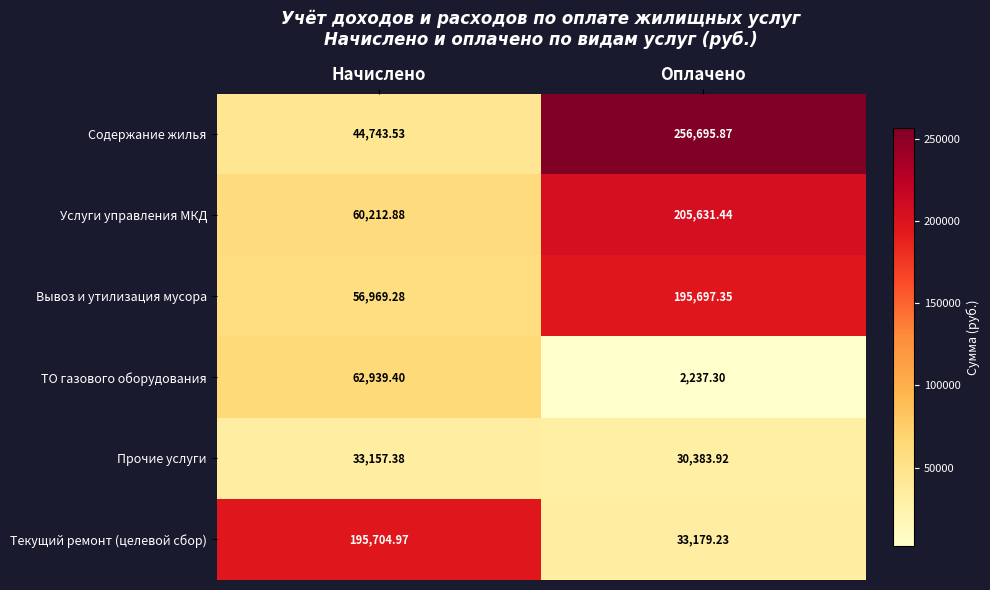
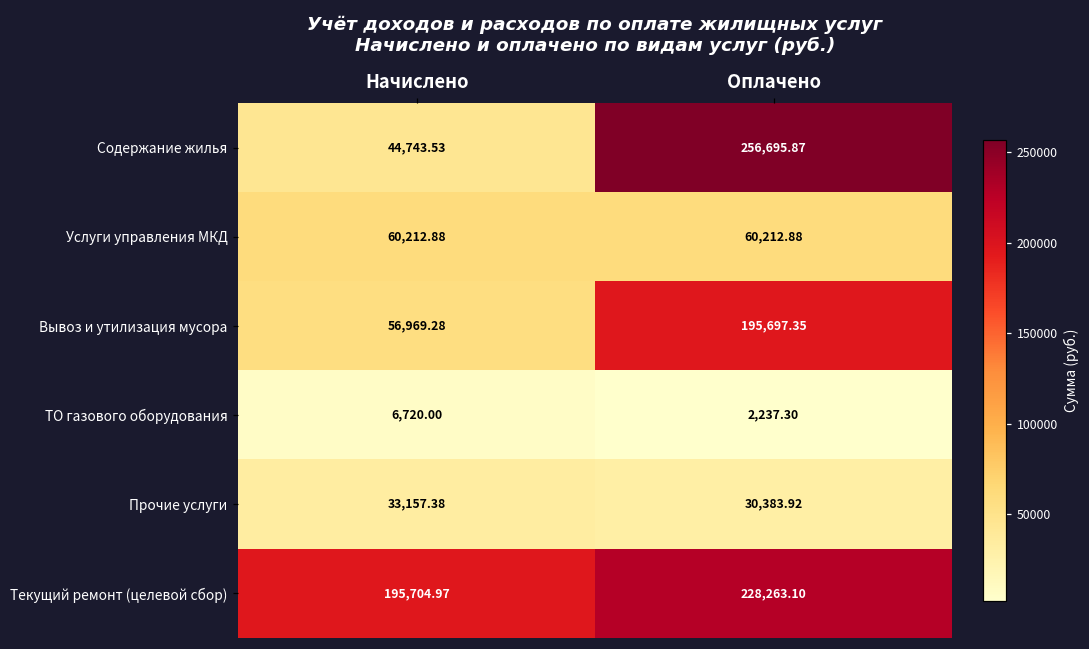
Услуги управления МКД, Оплачено: 205,631.44 -> 60,212.88
ТО газового оборудования, Начислено: 62,939.40 -> 6,720.00
Текущий ремонт (целевой сбор), Оплачено: 33,179.23 -> 228,263.10
